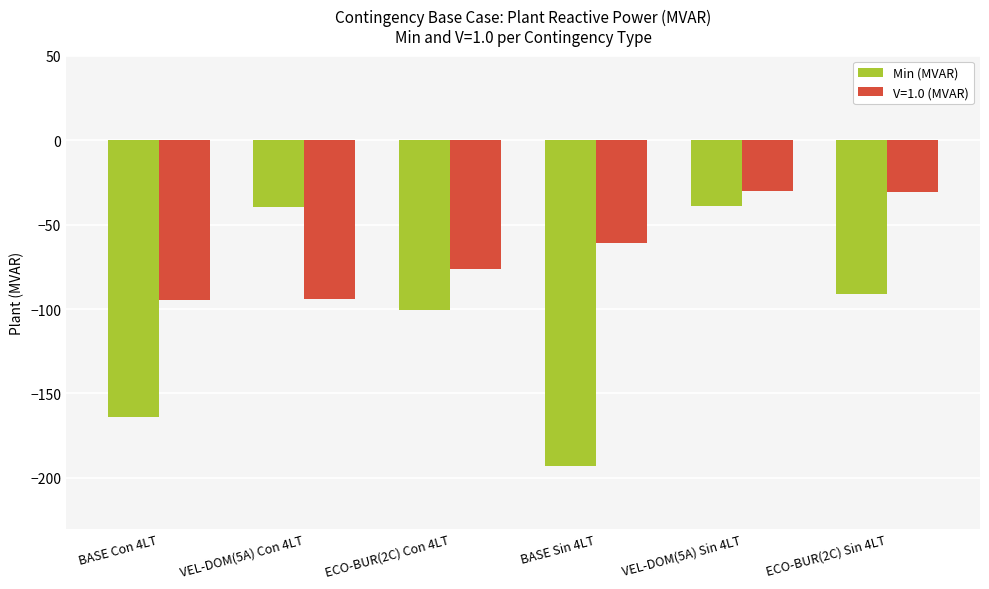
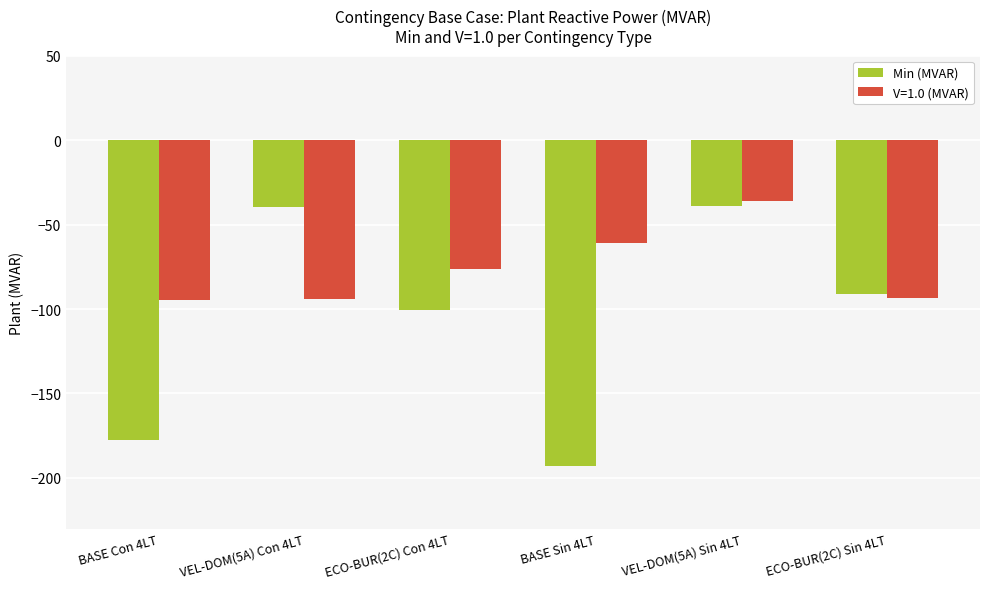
Min (MVAR), BASE Con 4LT: -164 -> -178
V=1.0 (MVAR), VEL-DOM(5A) Sin 4LT: -30 -> -36
V=1.0 (MVAR), ECO-BUR(2C) Sin 4LT: -30 -> -94
